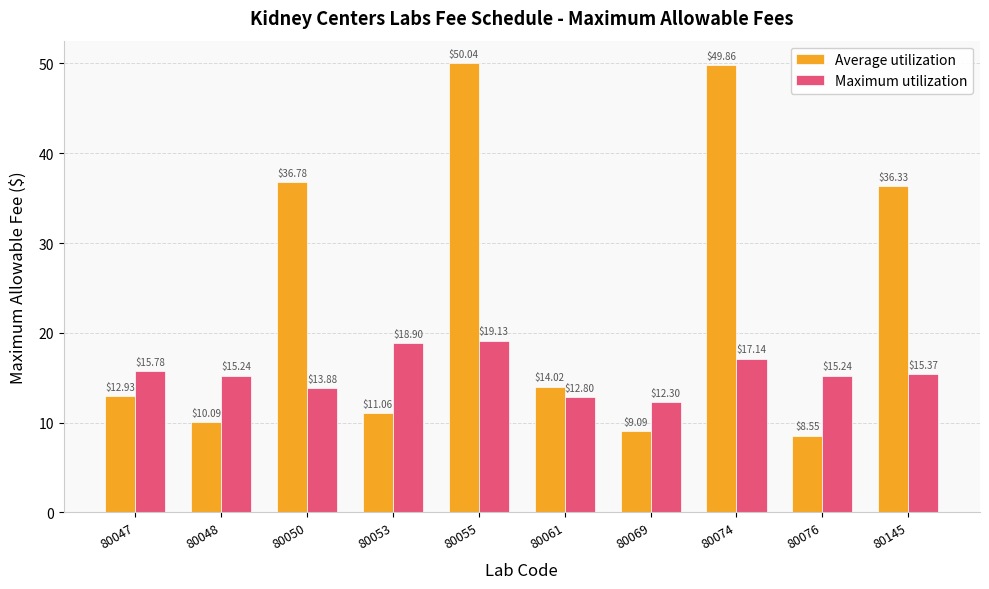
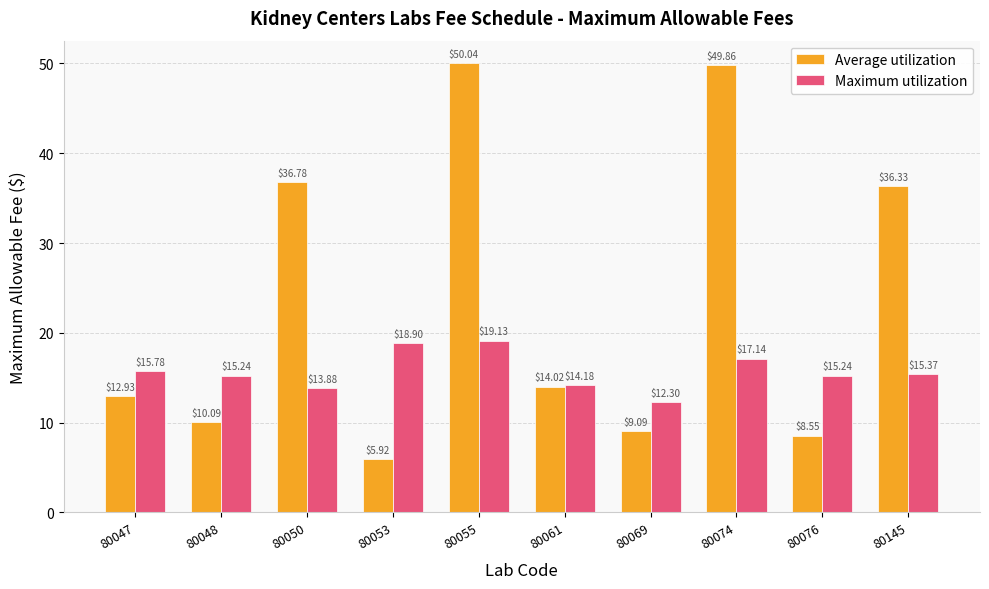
Average utilization, 80053: $11.06 -> $5.92
Maximum utilization, 80061: $12.80 -> $14.18
